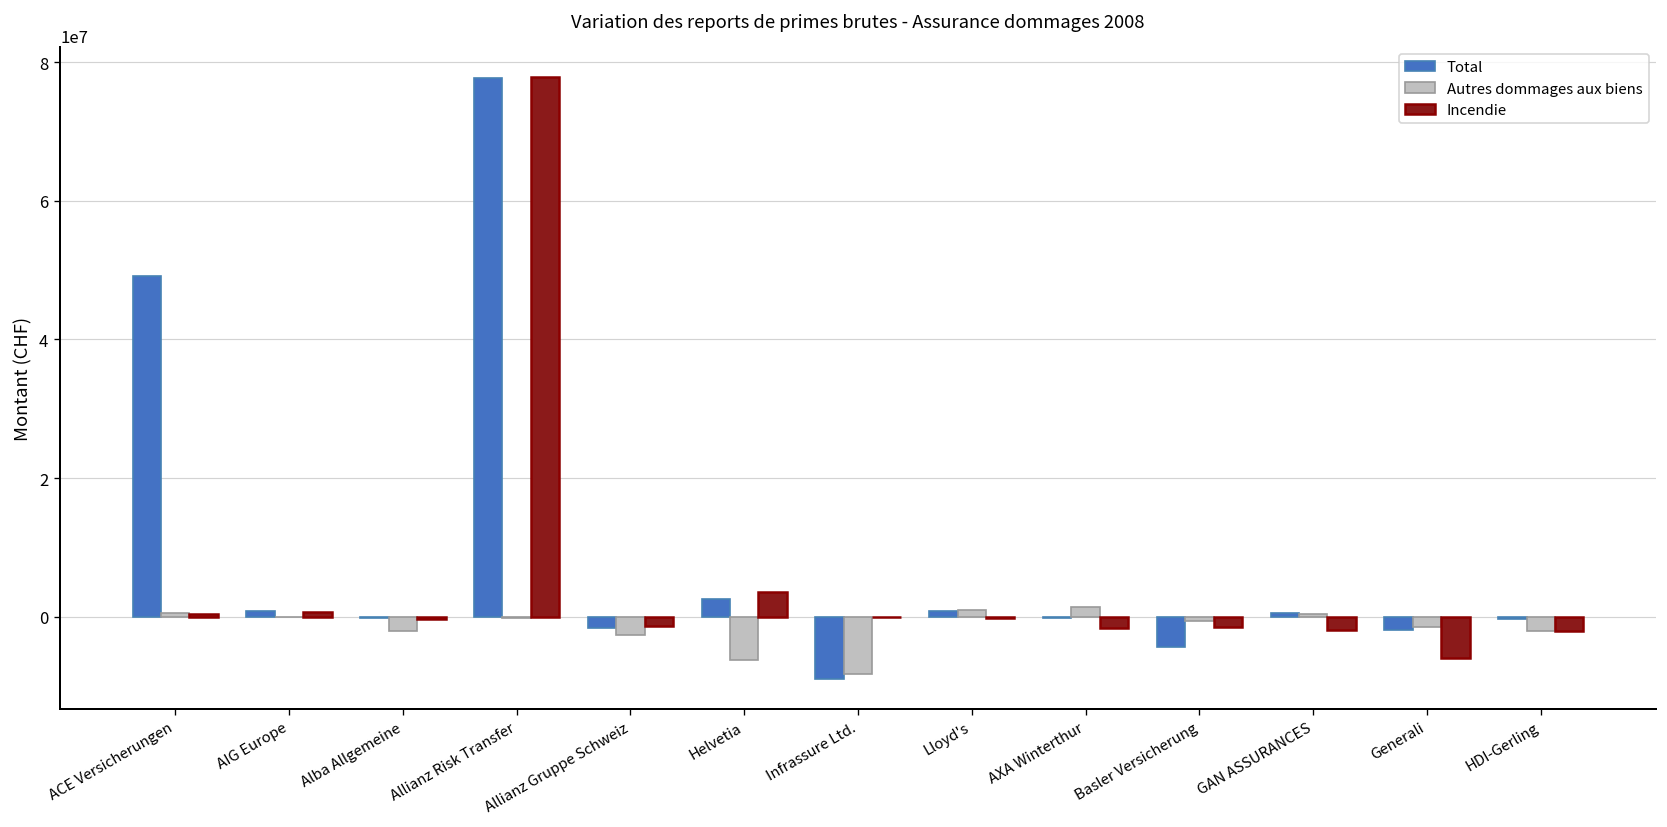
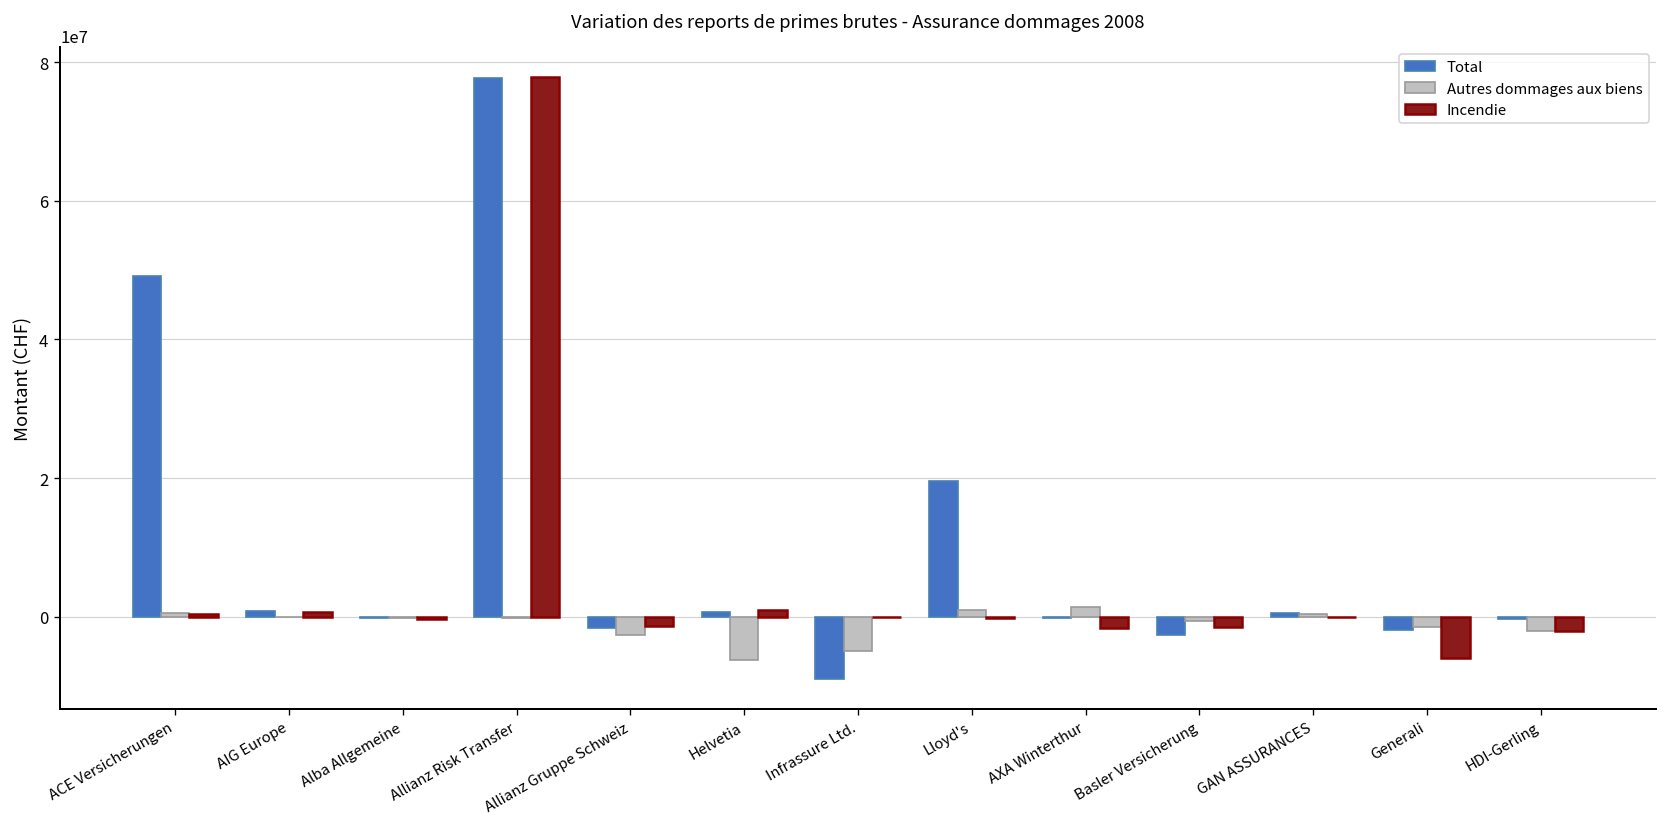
Autres dommages aux biens, Alba Allgemeine: -2000000 -> 0
Total, Helvetia: 3000000 -> 1000000
Incendie, Helvetia: 4000000 -> 1000000
Autres dommages aux biens, Infrassure Ltd.: -8000000 -> -5000000
Total, Lloyd's: 1000000 -> 20000000
Total, Basler Versicherung: -4000000 -> -3000000
Incendie, GAN ASSURANCES: -2000000 -> 0
